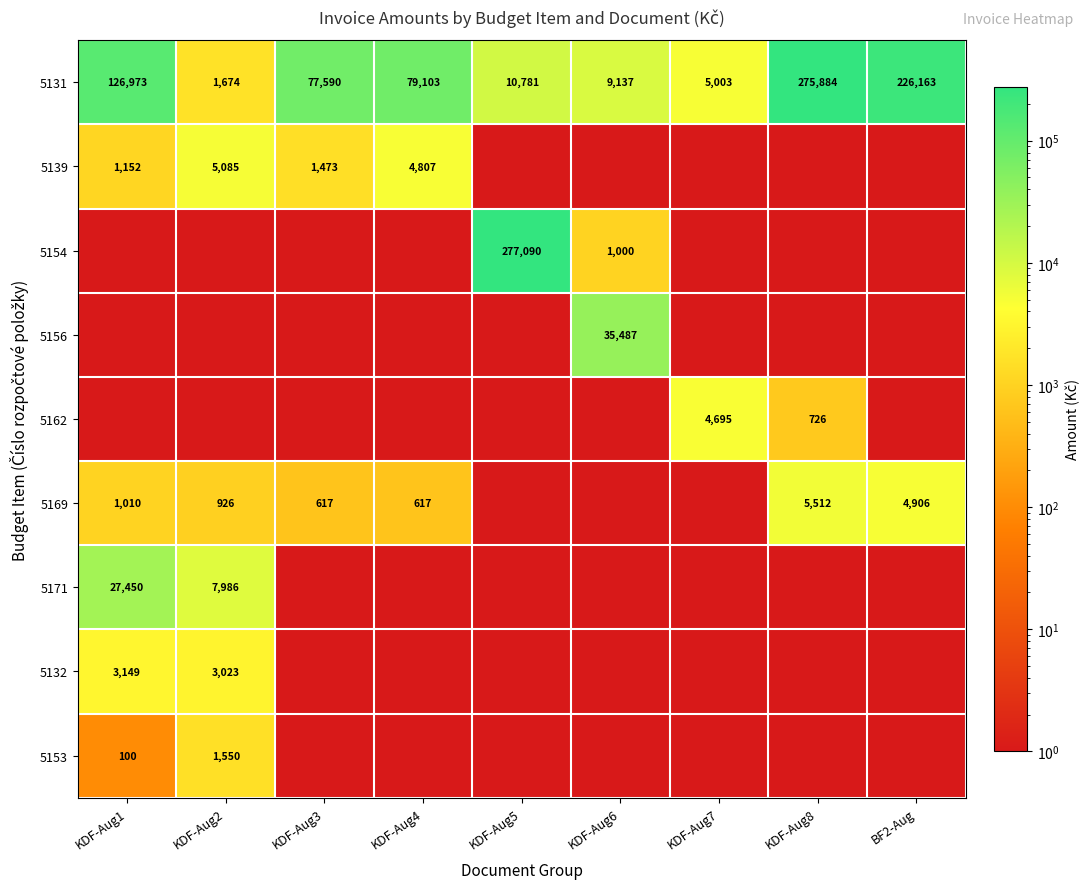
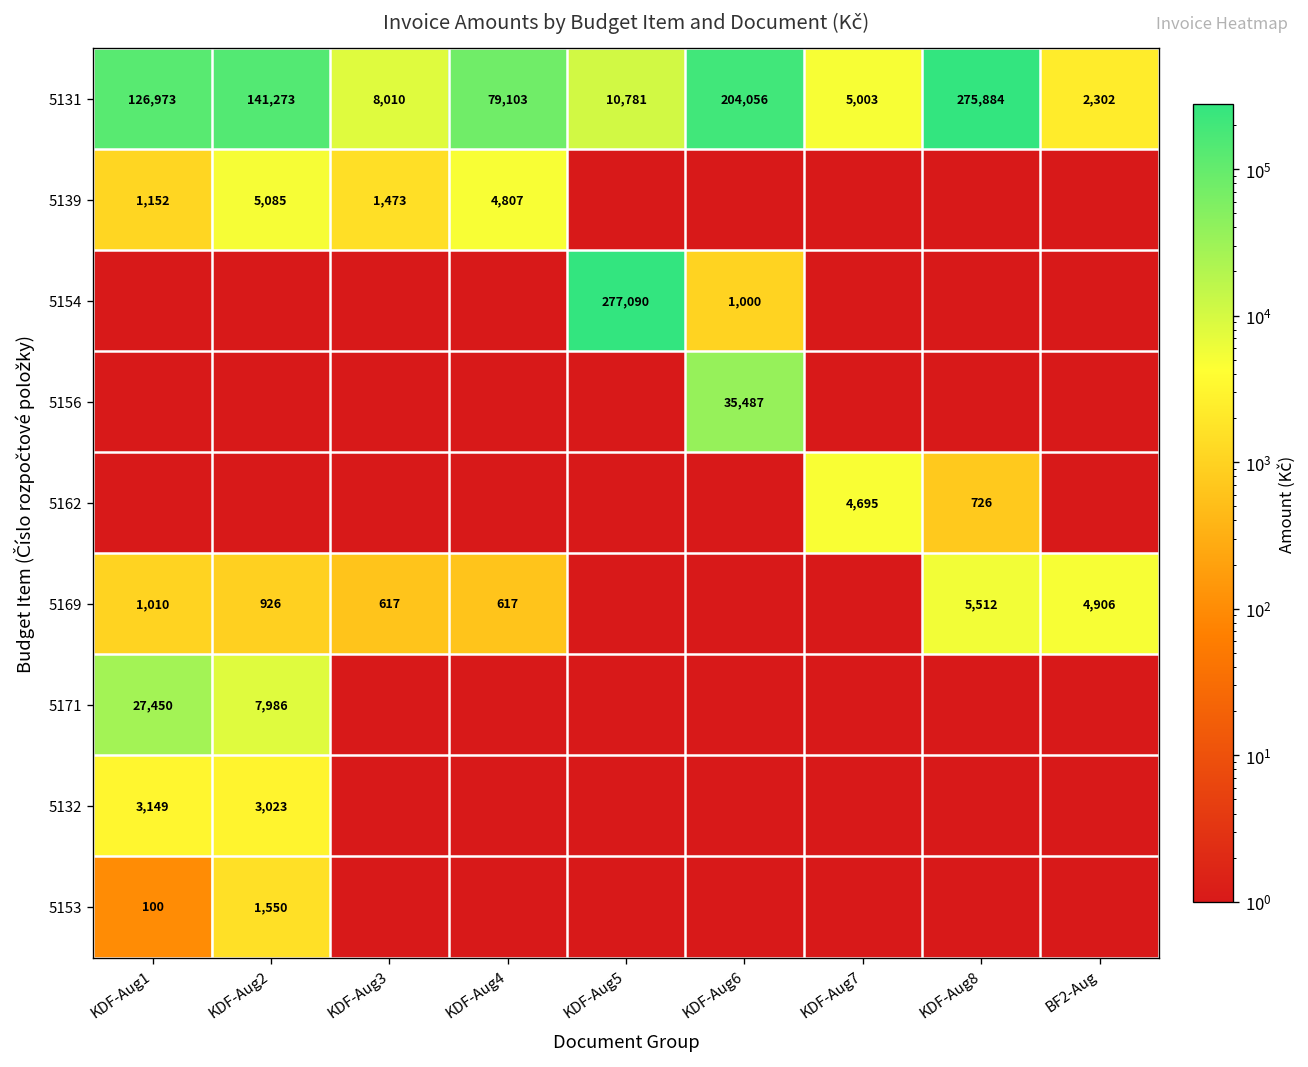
5131, KDF-Aug2: 1,674 -> 141,273
5131, KDF-Aug3: 77,590 -> 8,010
5131, KDF-Aug6: 9,137 -> 204,056
5131, BF2-Aug: 226,163 -> 2,302
